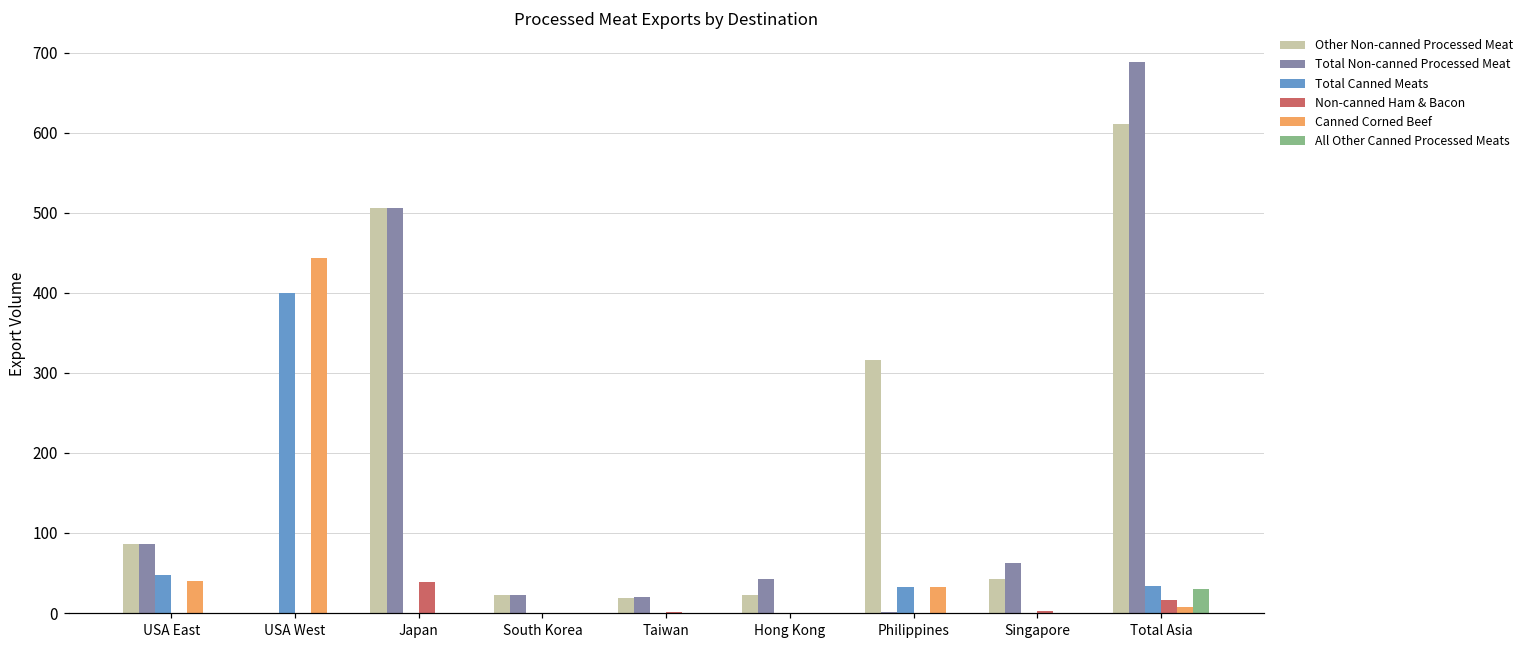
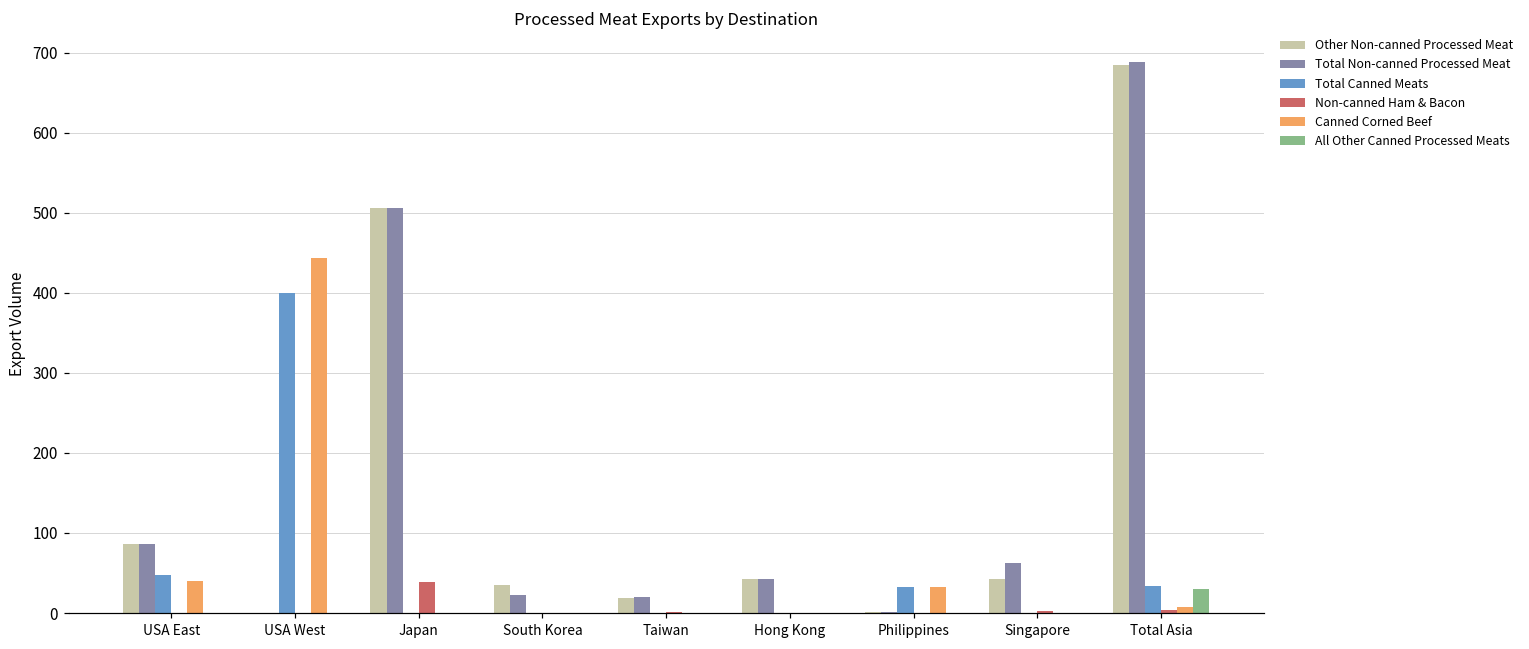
Other Non-canned Processed Meat, South Korea: 20 -> 40
Other Non-canned Processed Meat, Hong Kong: 20 -> 40
Other Non-canned Processed Meat, Philippines: 320 -> 0
Other Non-canned Processed Meat, Total Asia: 610 -> 680
Non-canned Ham & Bacon, Total Asia: 20 -> 0
